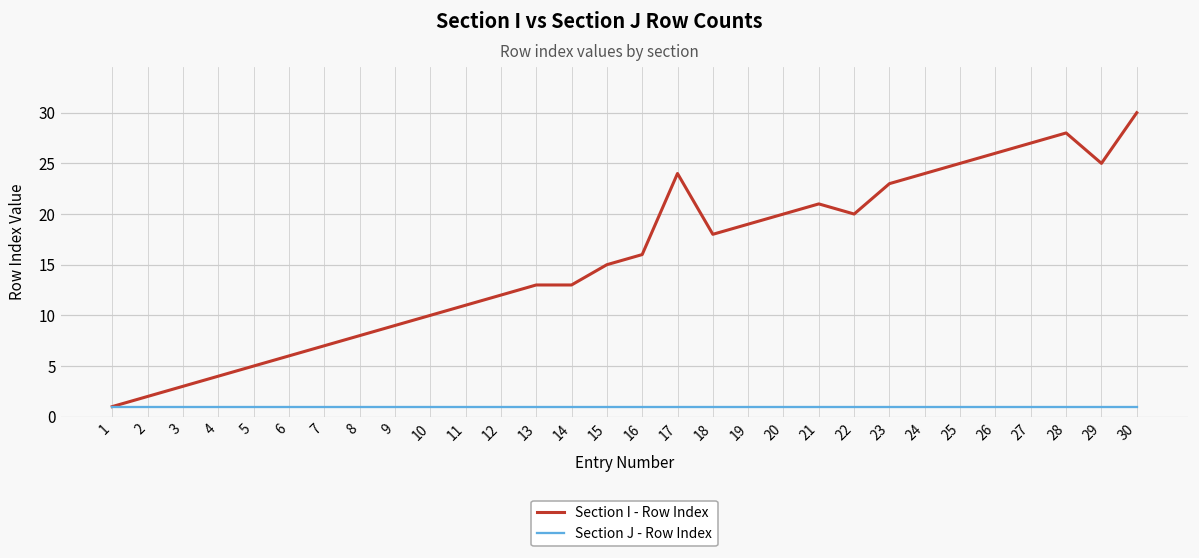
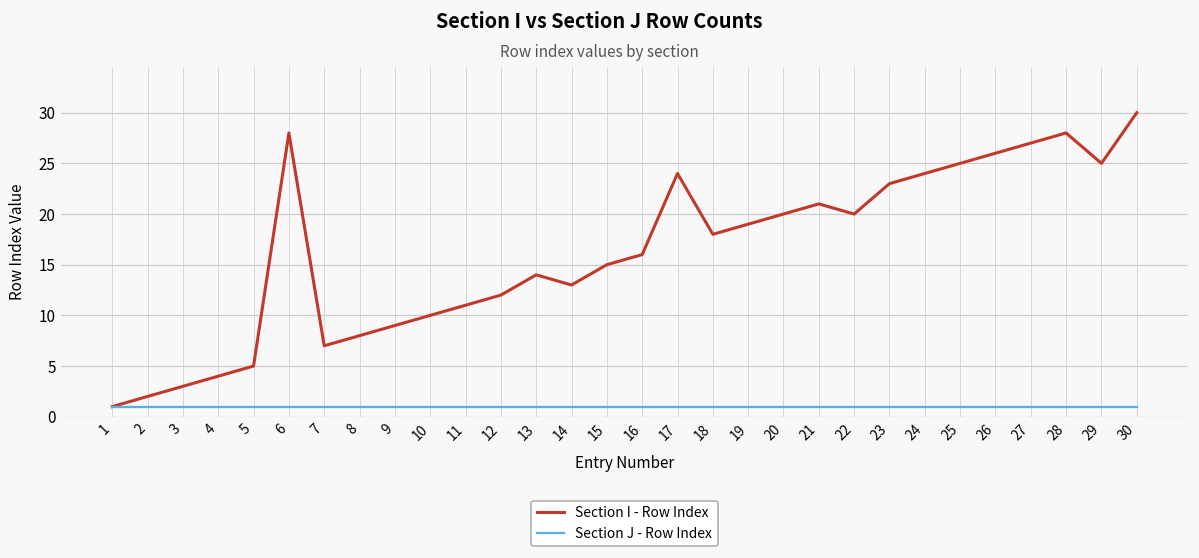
Section I - Row Index, 6: 6 -> 28
Section I - Row Index, 13: 13 -> 14
